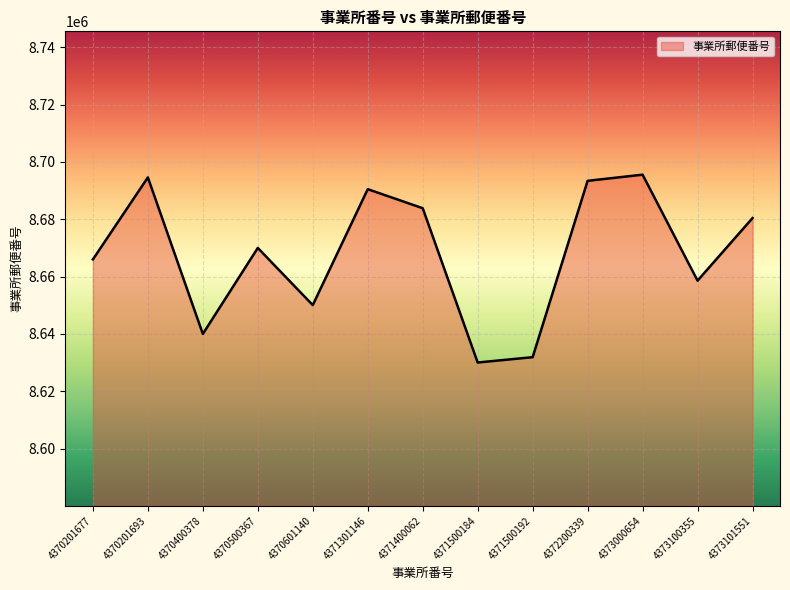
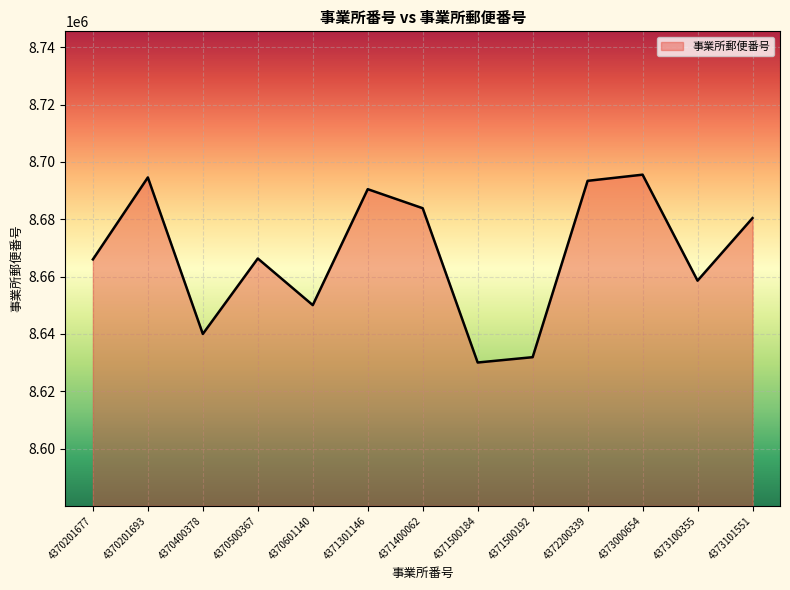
4370500367: 8670000 -> 8666000
